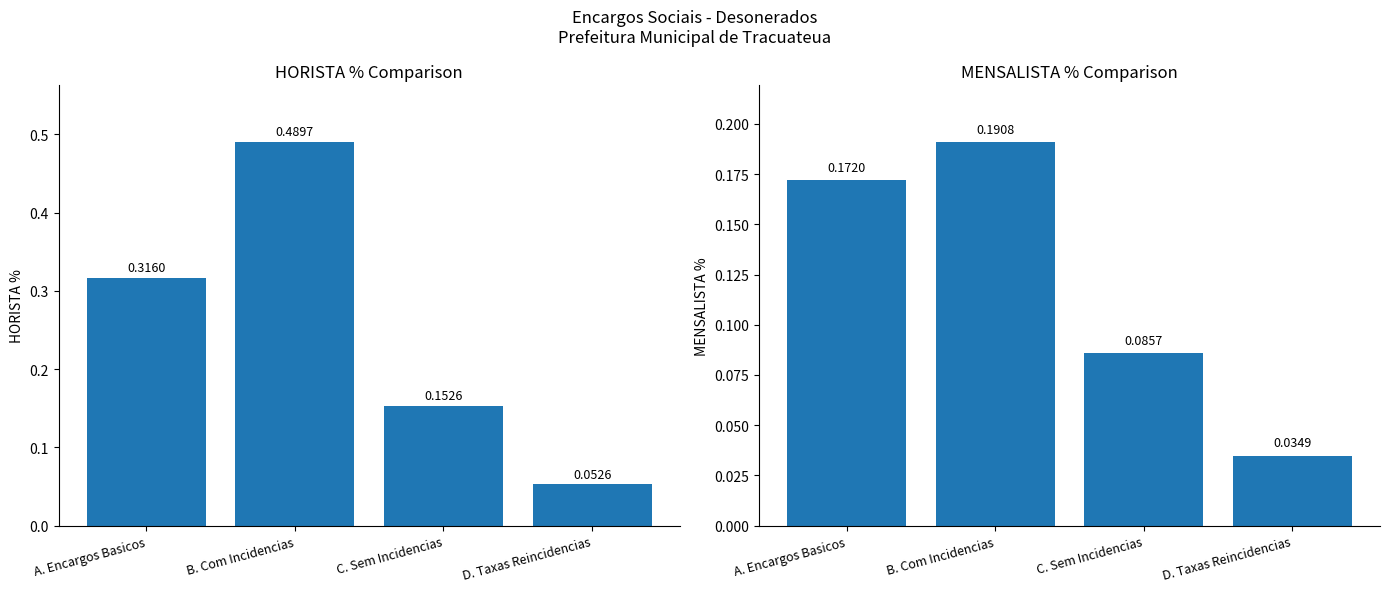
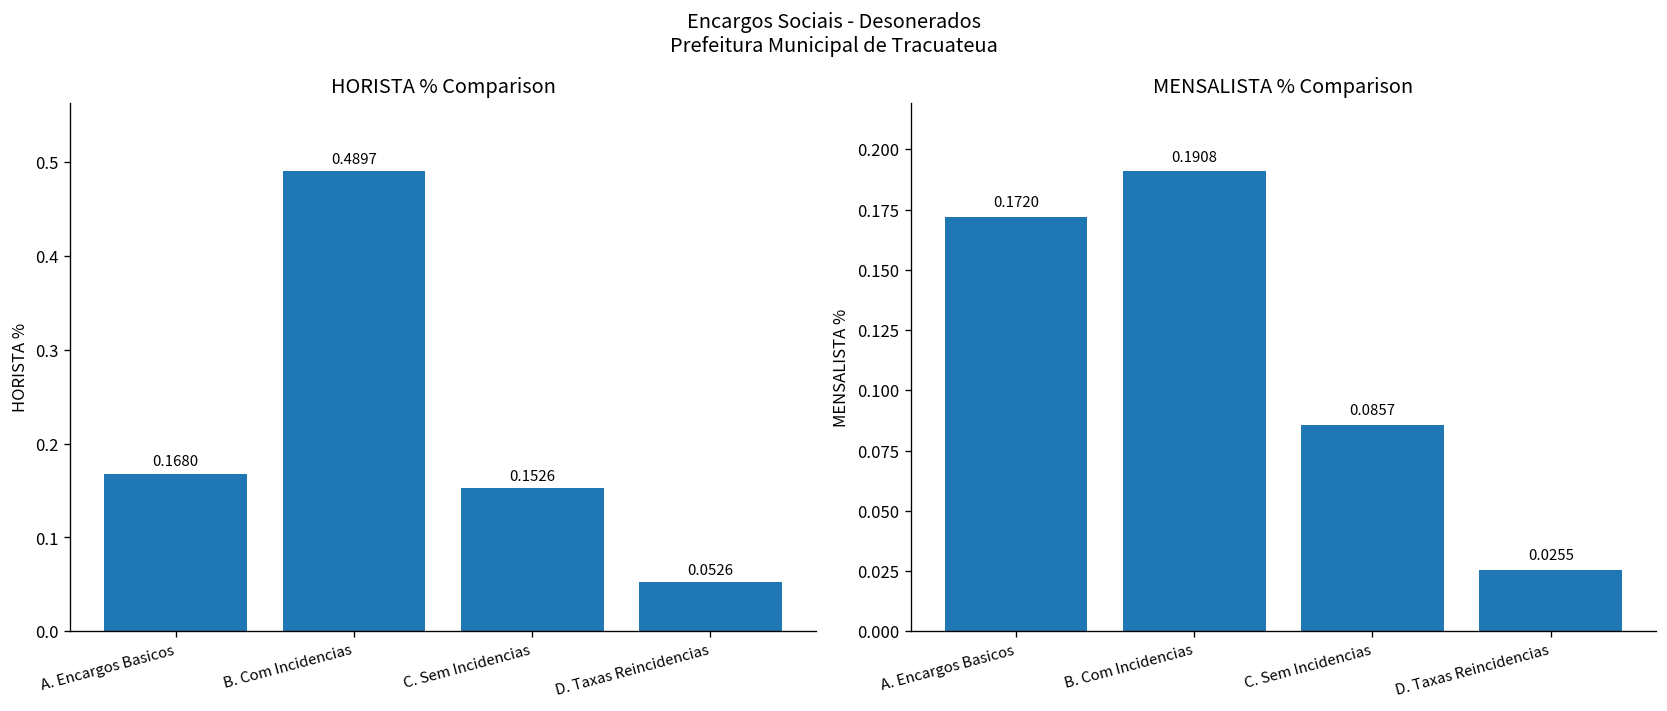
HORISTA % Comparison, A. Encargos Basicos: 0.3160 -> 0.1680
MENSALISTA % Comparison, D. Taxas Reincidencias: 0.0349 -> 0.0255
